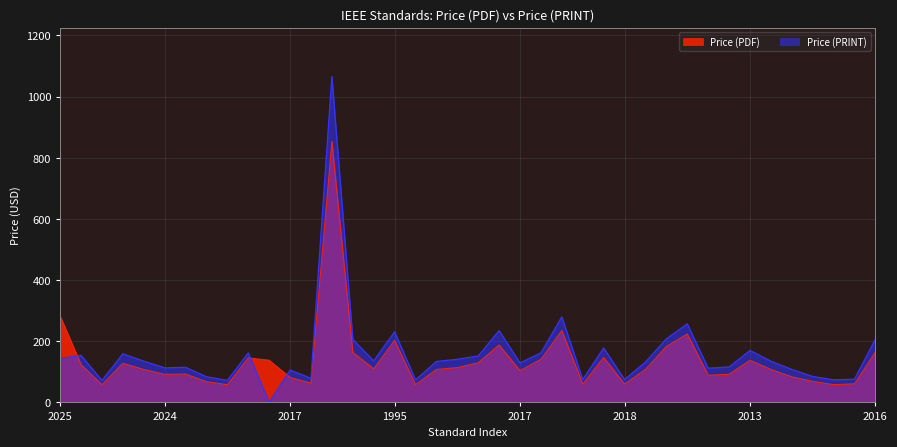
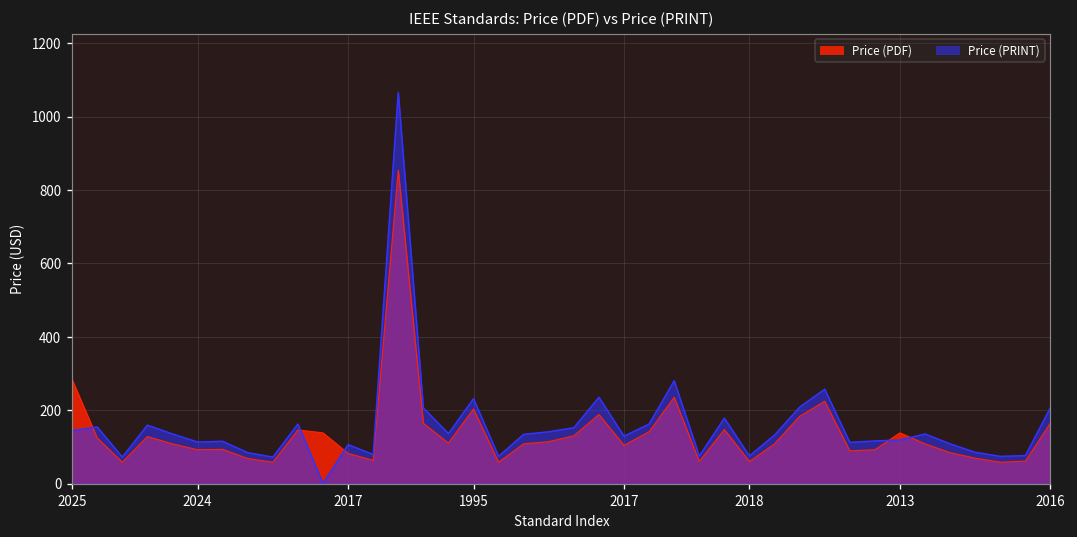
Price (PRINT), 2013: 170 -> 120
